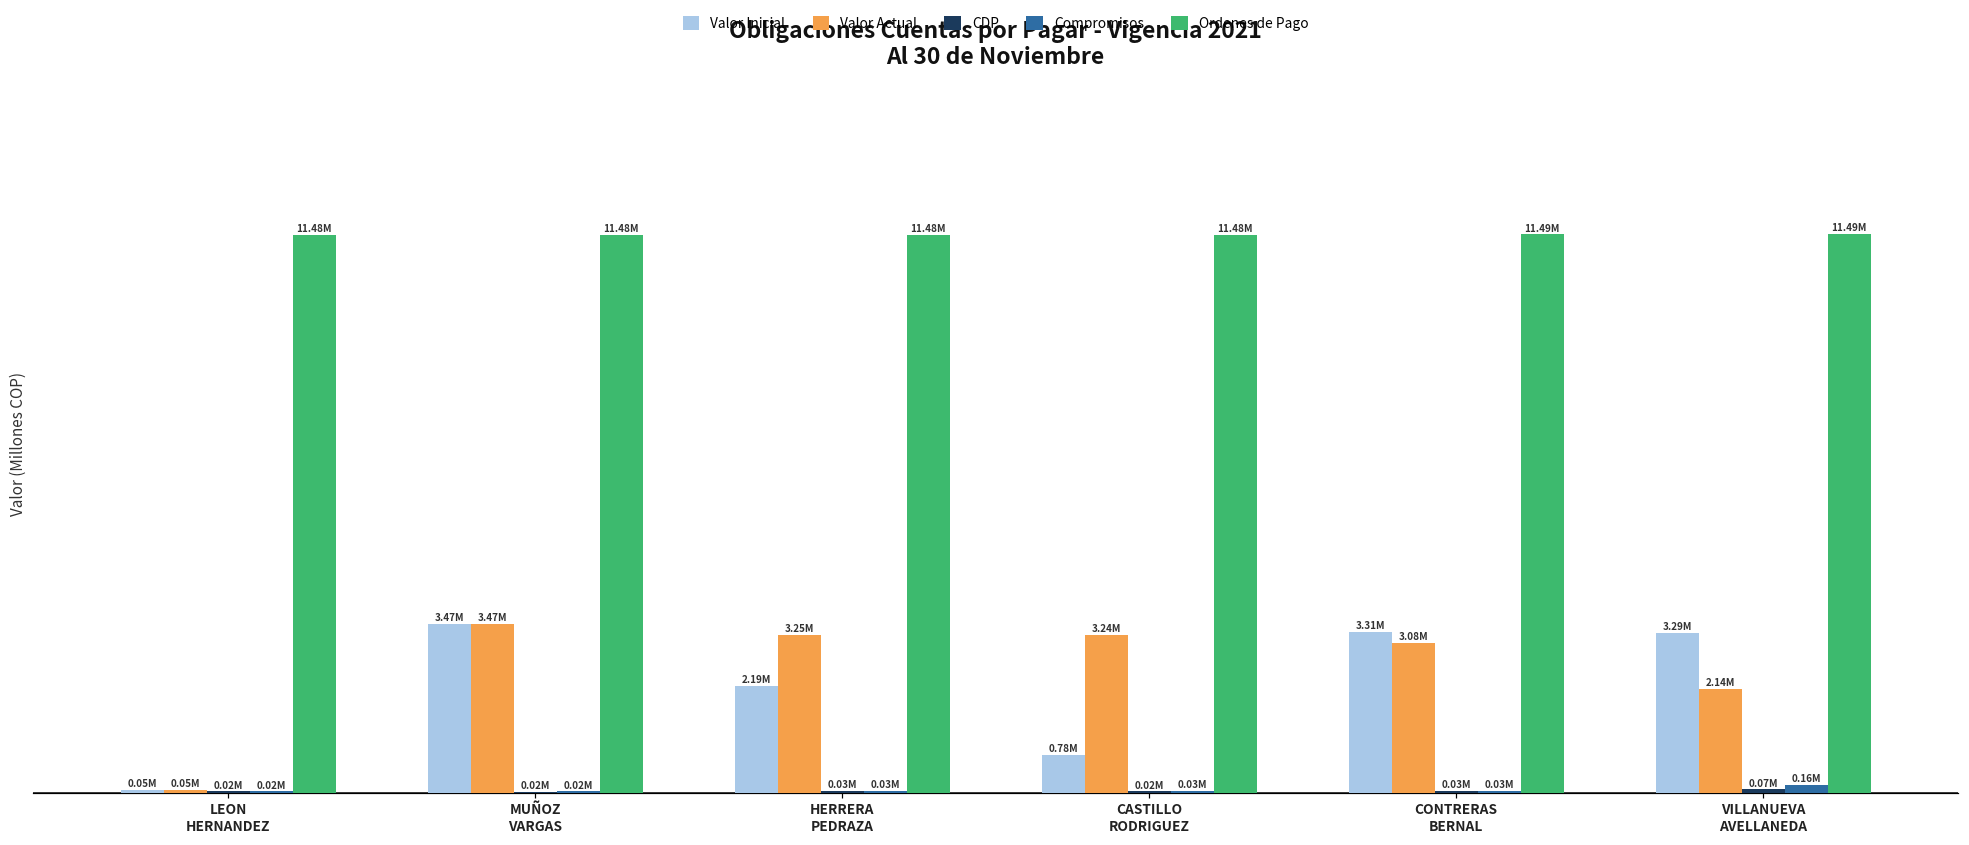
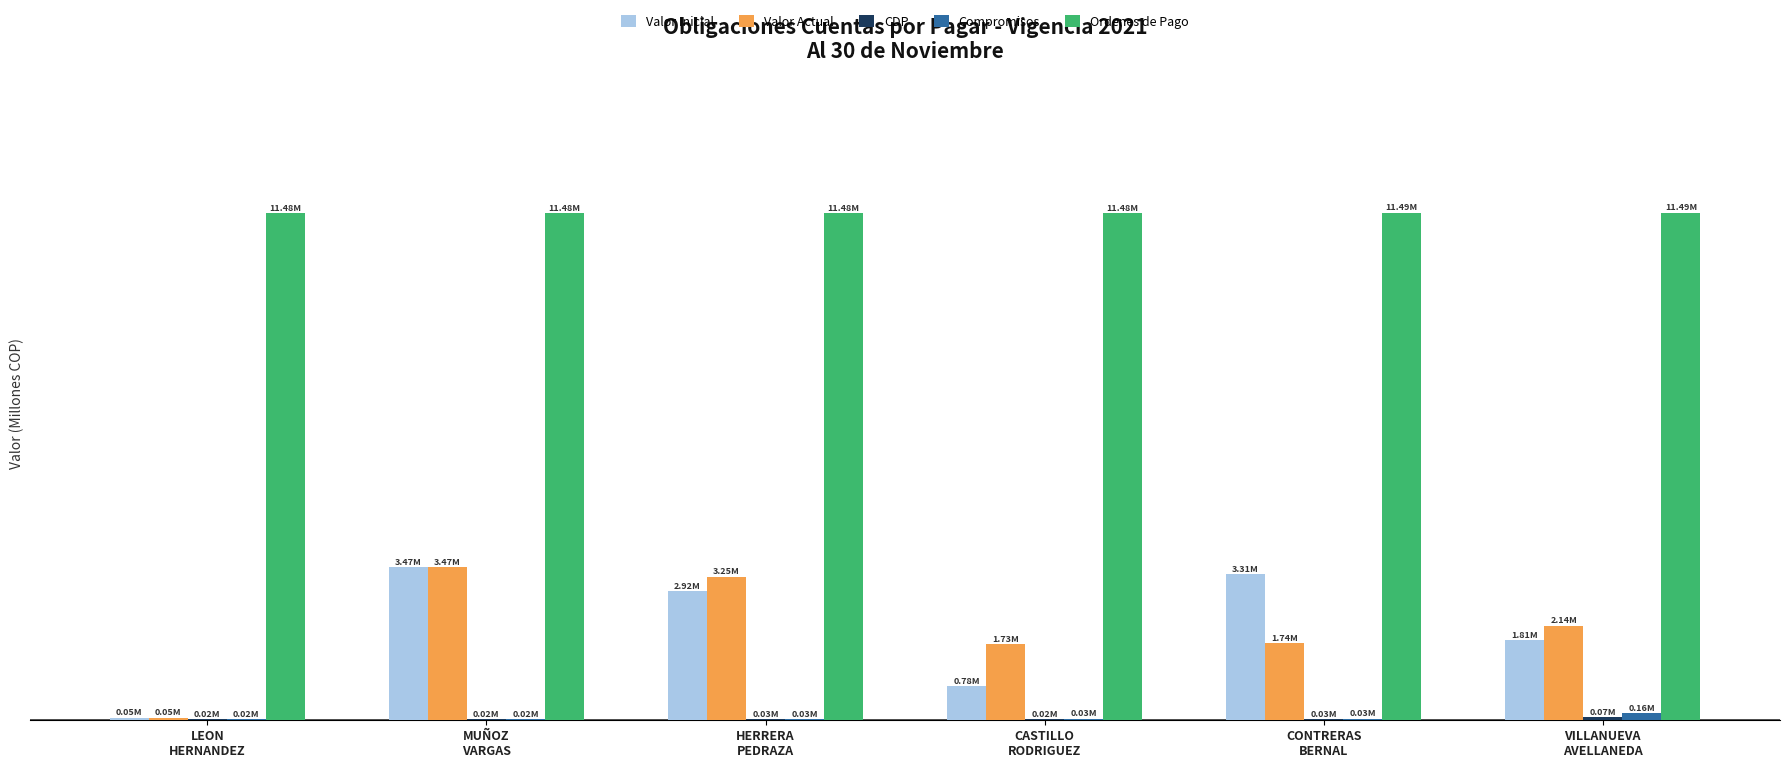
Valor Inicial, HERRERA PEDRAZA: 2.19M -> 2.92M
Valor Actual, CASTILLO RODRIGUEZ: 3.24M -> 1.73M
Valor Actual, CONTRERAS BERNAL: 3.08M -> 1.74M
Valor Inicial, VILLANUEVA AVELLANEDA: 3.29M -> 1.81M
